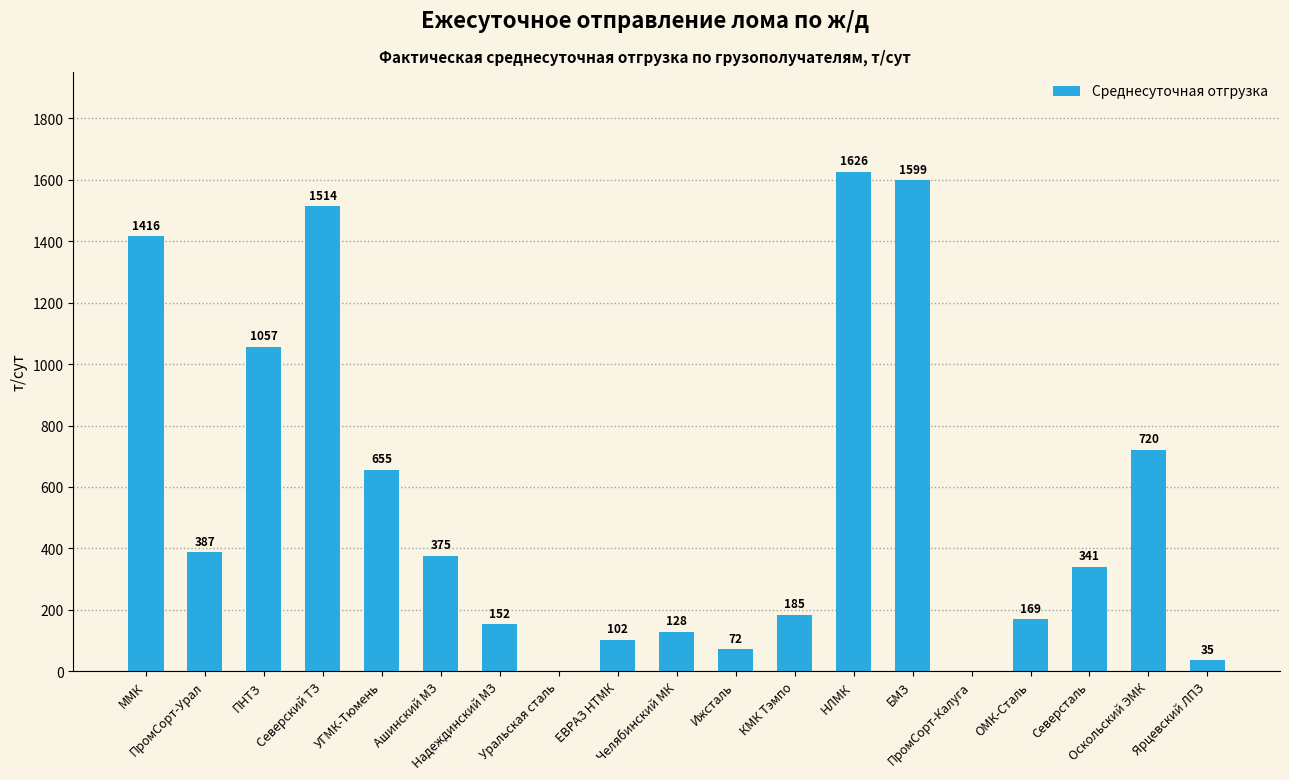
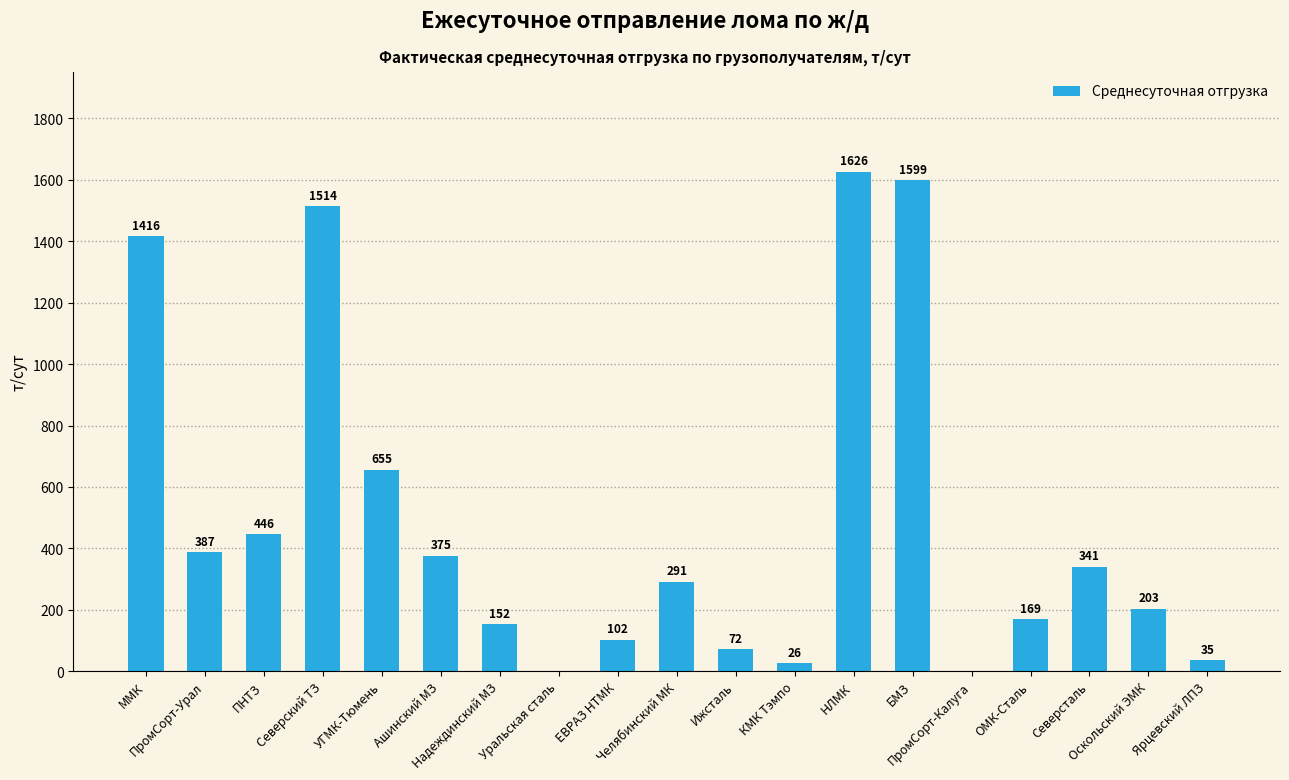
ПНТЗ: 1057 -> 446
Челябинский МК: 128 -> 291
КМК Тэмпо: 185 -> 26
Оскольский ЭМК: 720 -> 203
